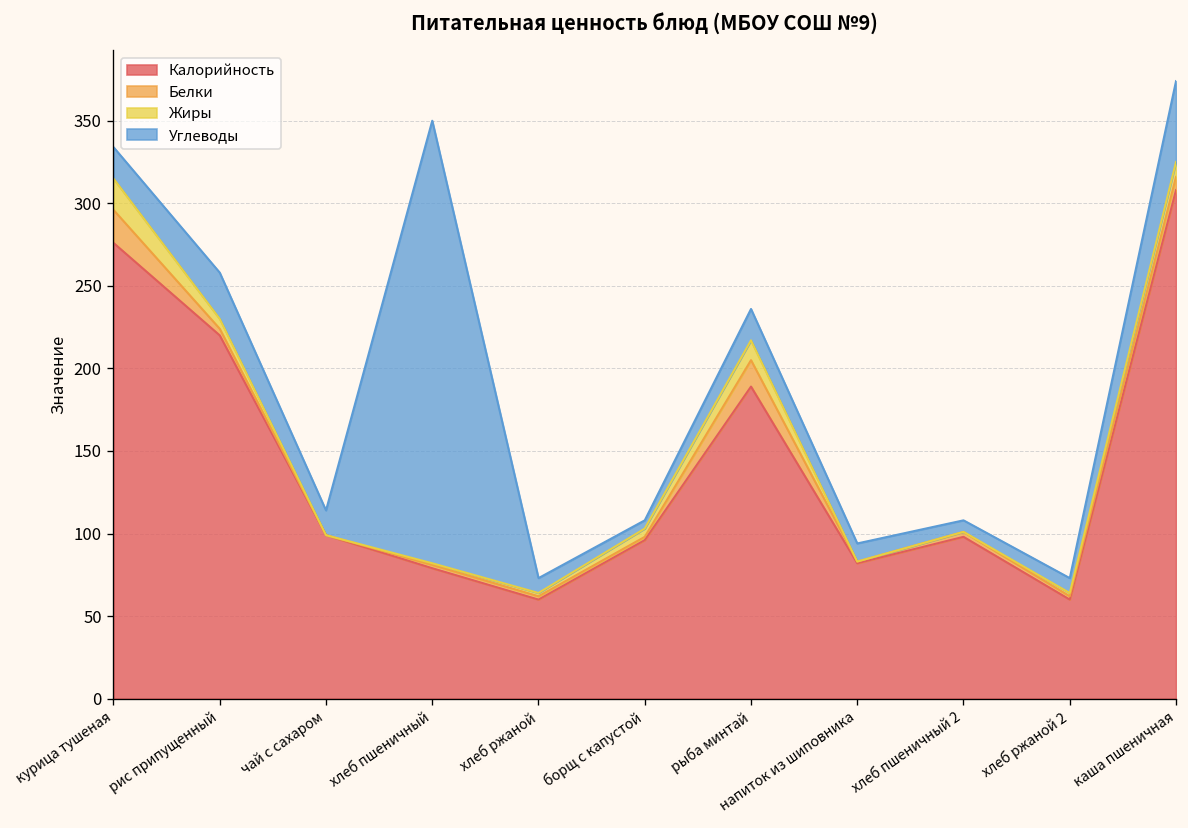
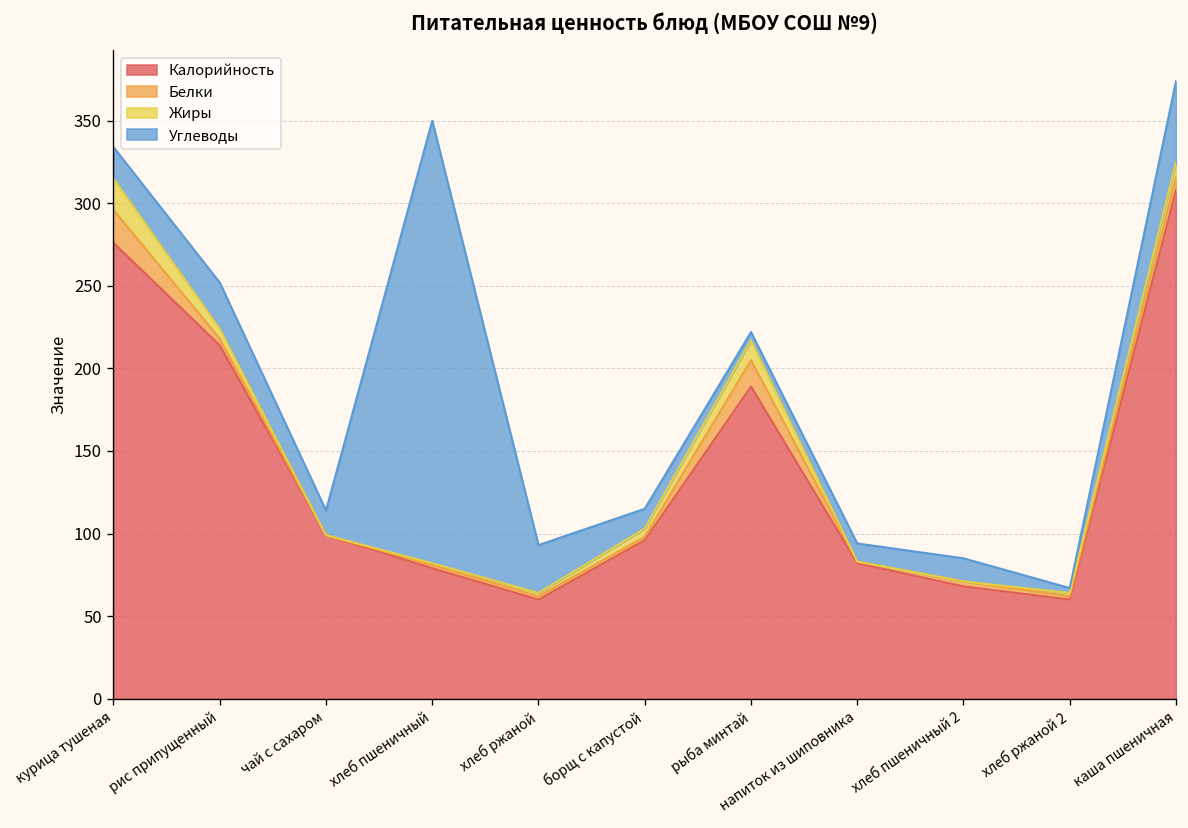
Калорийность, рис припущенный: 220 -> 214
Углеводы, хлеб ржаной: 9 -> 29
Углеводы, борщ с капустой: 5 -> 12
Углеводы, рыба минтай: 19 -> 5
Калорийность, хлеб пшеничный 2: 98 -> 68
Углеводы, хлеб пшеничный 2: 7 -> 14
Углеводы, хлеб ржаной 2: 9 -> 3
